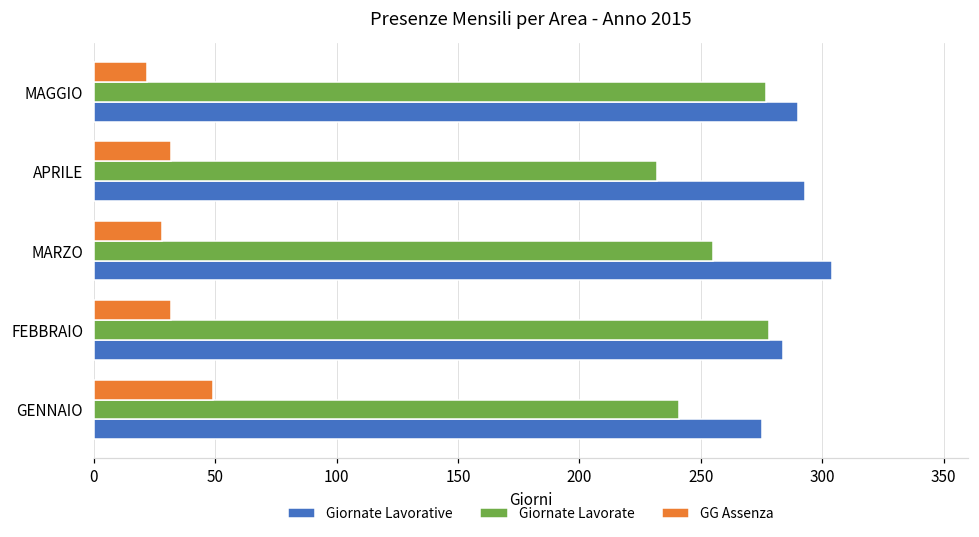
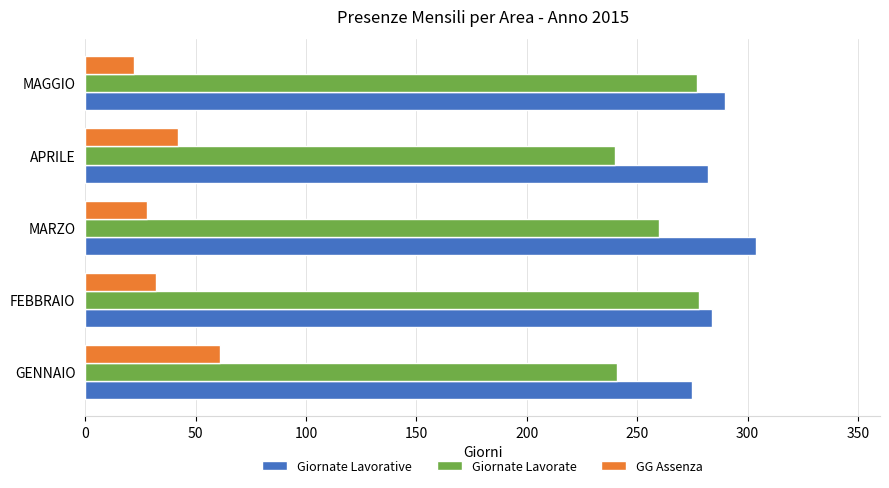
GG Assenza, APRILE: 32 -> 42
Giornate Lavorate, APRILE: 232 -> 240
Giornate Lavorative, APRILE: 293 -> 282
Giornate Lavorate, MARZO: 255 -> 260
GG Assenza, GENNAIO: 49 -> 61
